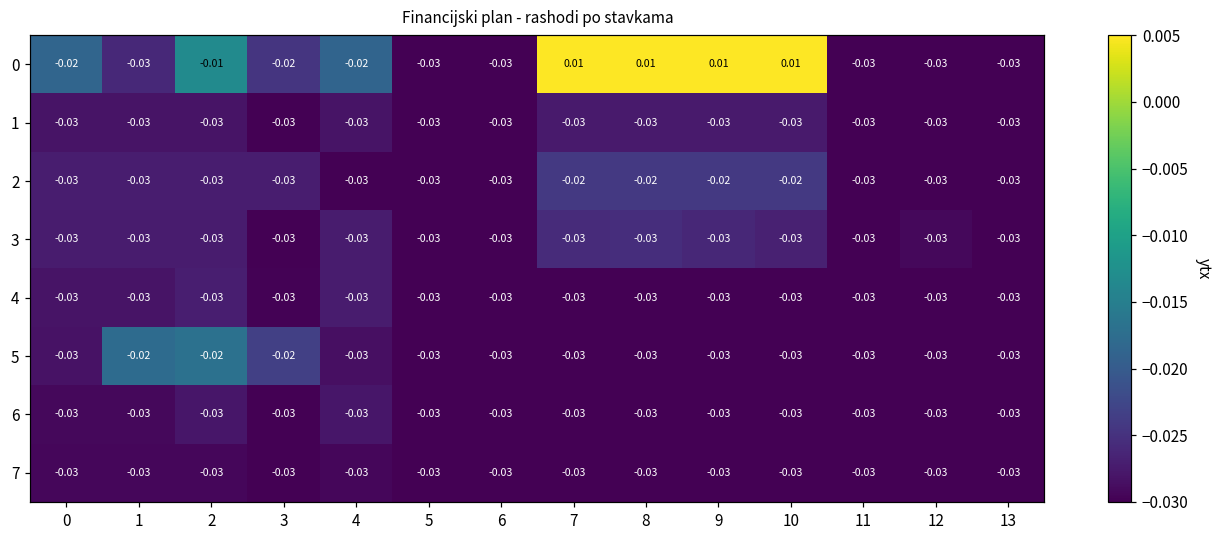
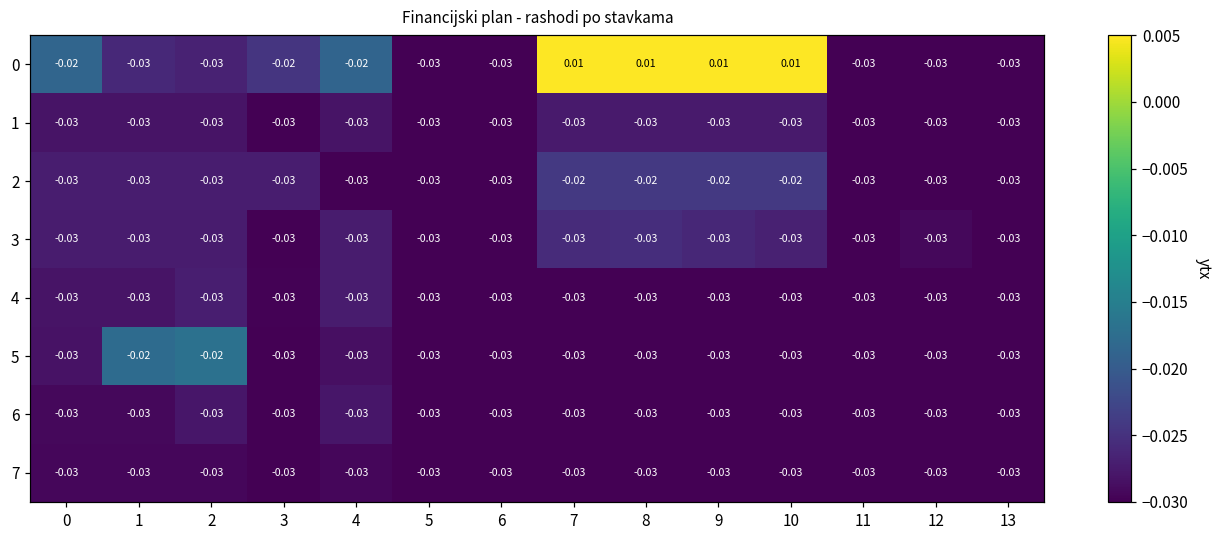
0, 2: -0.01 -> -0.03
5, 3: -0.02 -> -0.03
